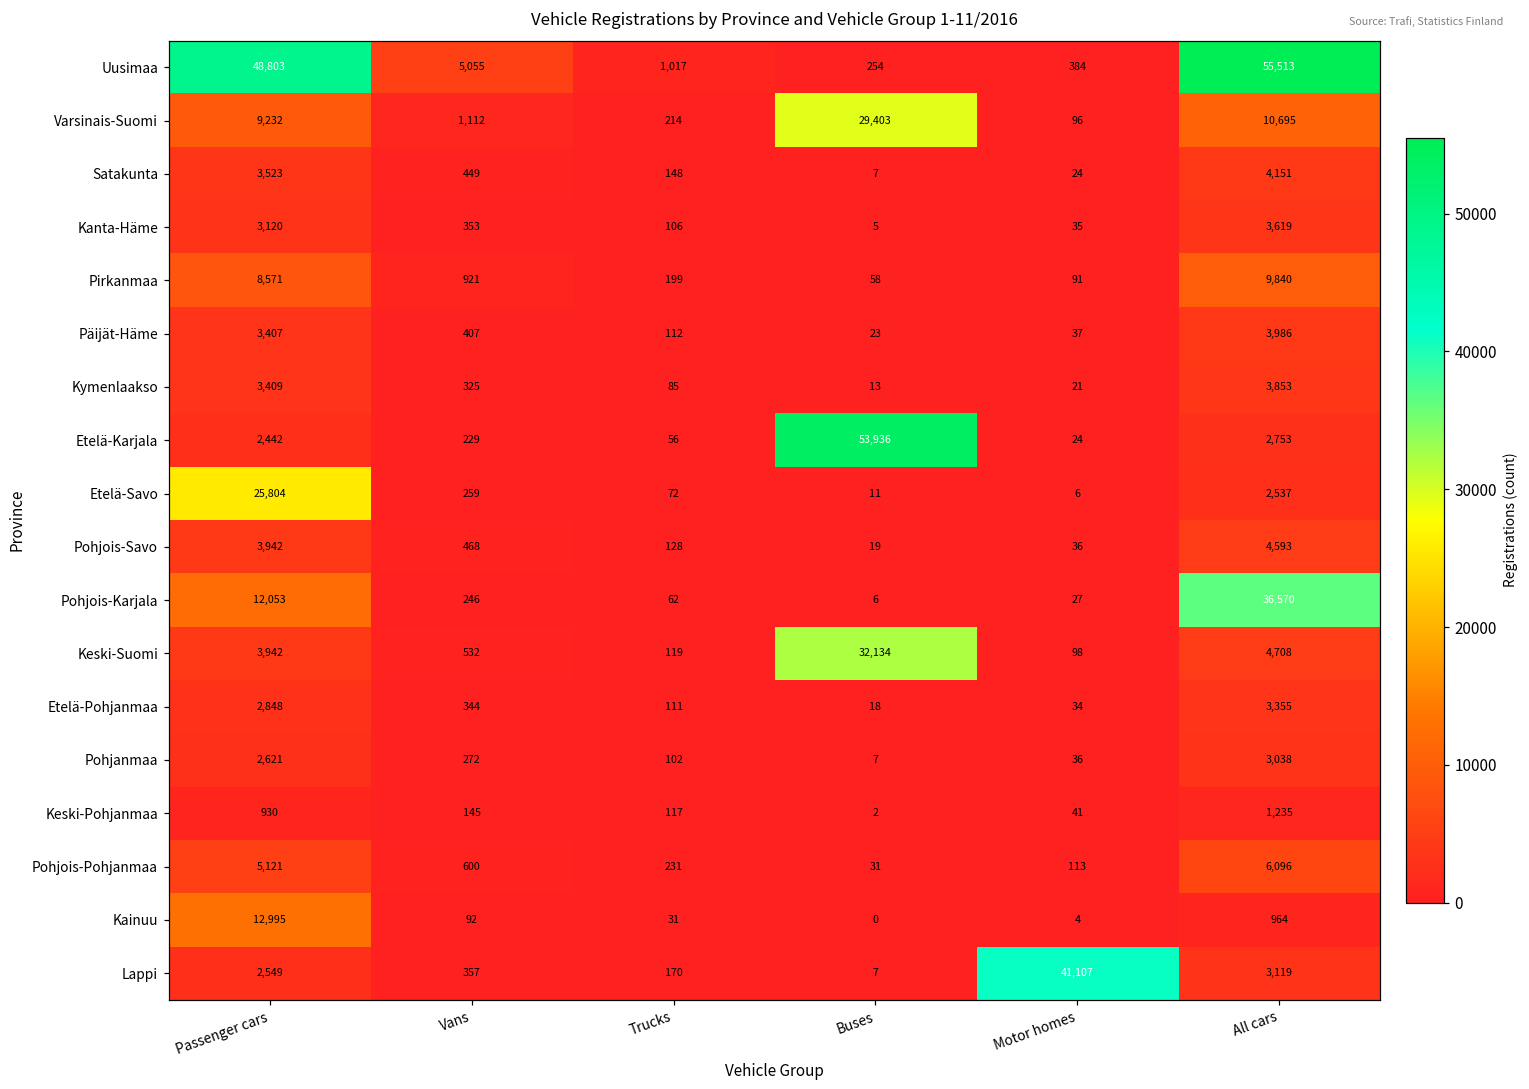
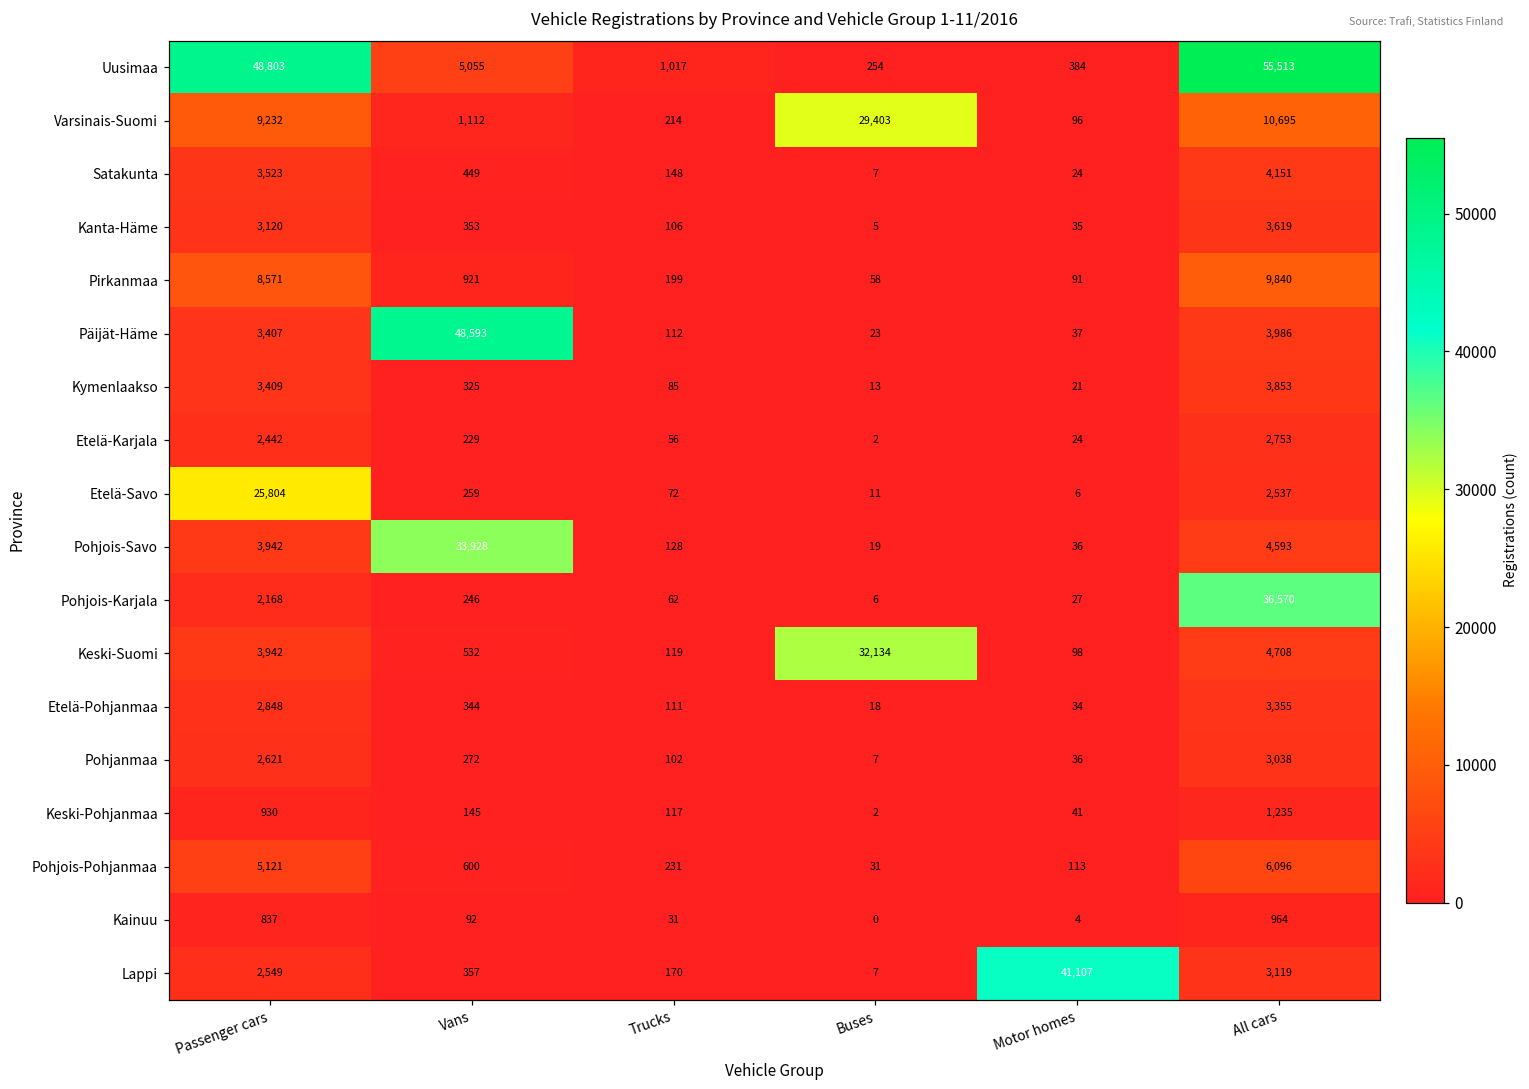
Päijät-Häme, Vans: 407 -> 48,593
Etelä-Karjala, Buses: 53,936 -> 2
Pohjois-Savo, Vans: 468 -> 33,928
Pohjois-Karjala, Passenger cars: 12,053 -> 2,168
Kainuu, Passenger cars: 12,995 -> 837
